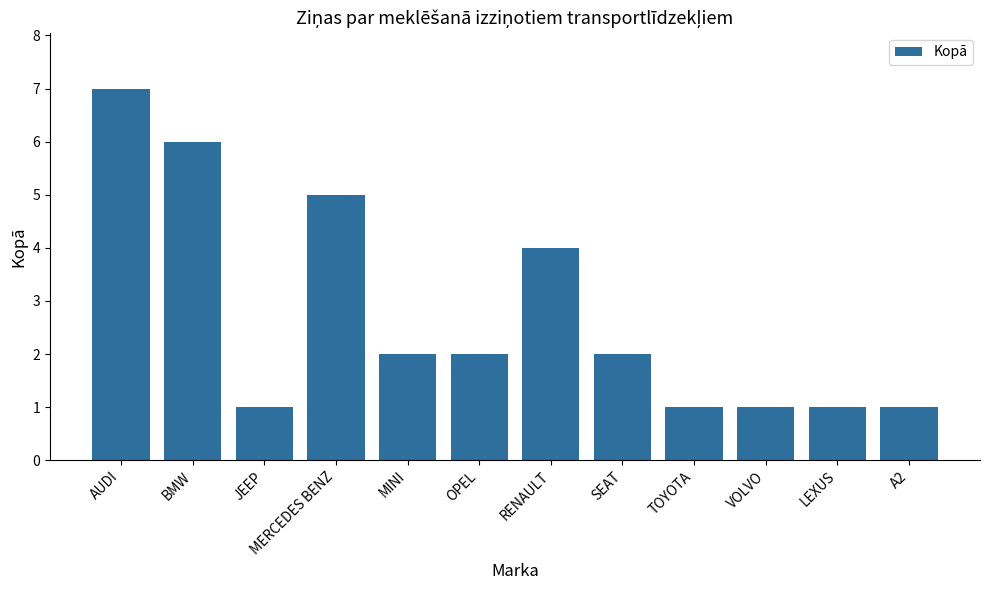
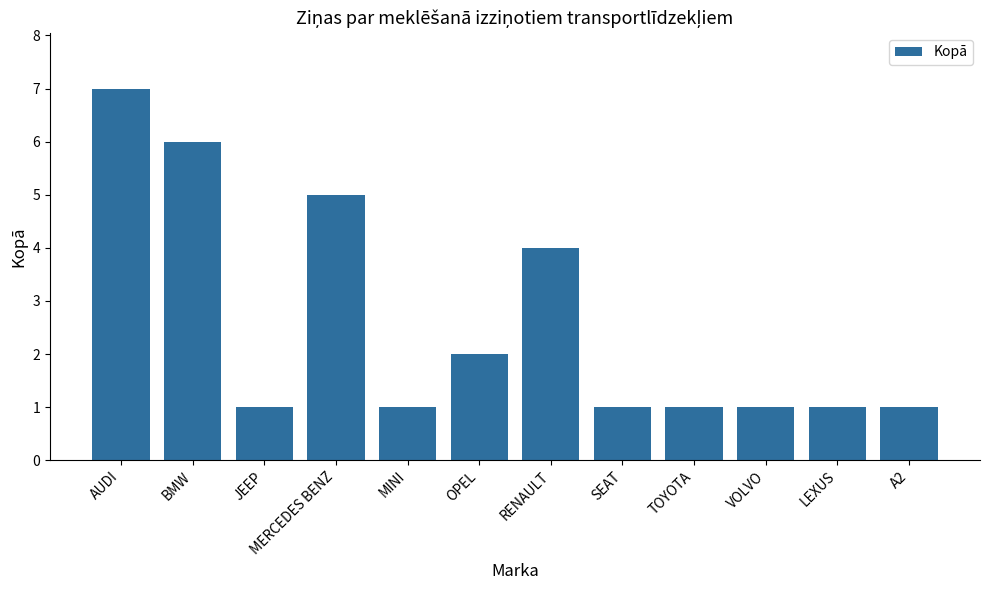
MINI: 2 -> 1
SEAT: 2 -> 1
